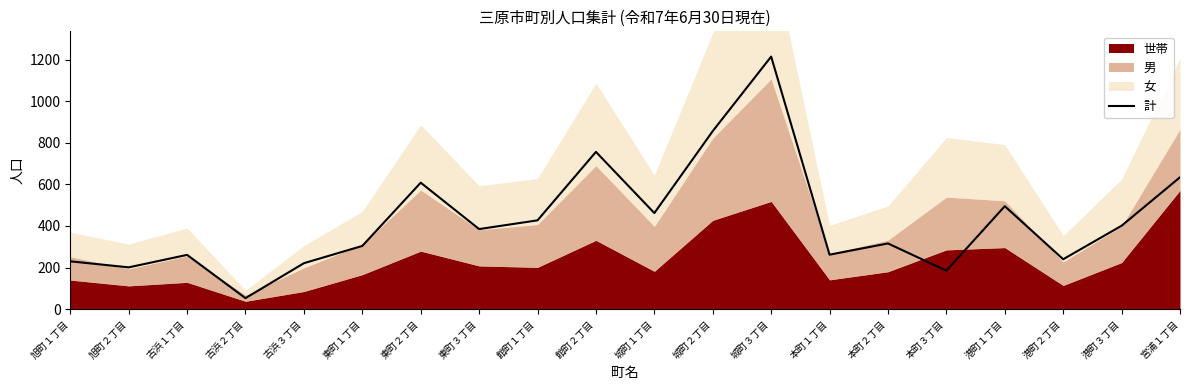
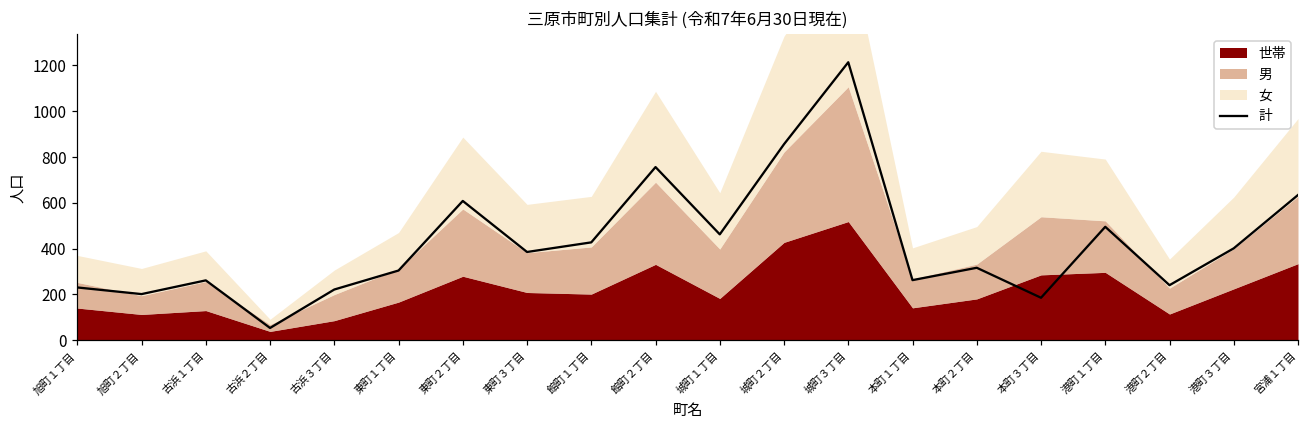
世帯, 宮浦１丁目: 570 -> 330
